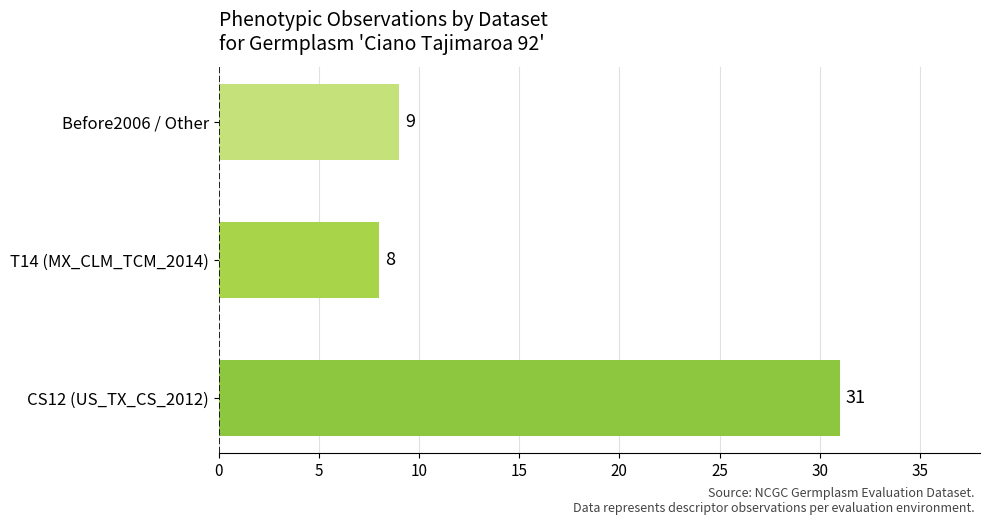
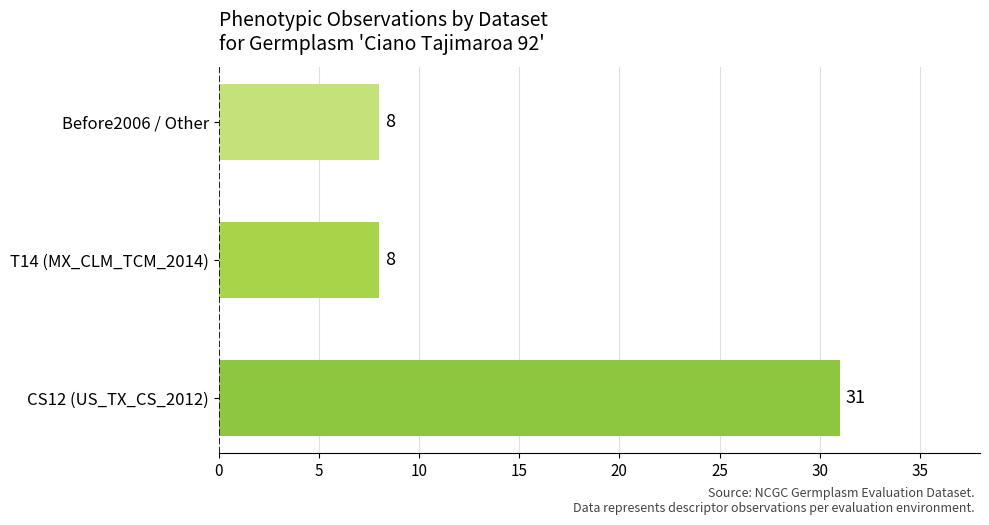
Before2006 / Other: 9 -> 8
